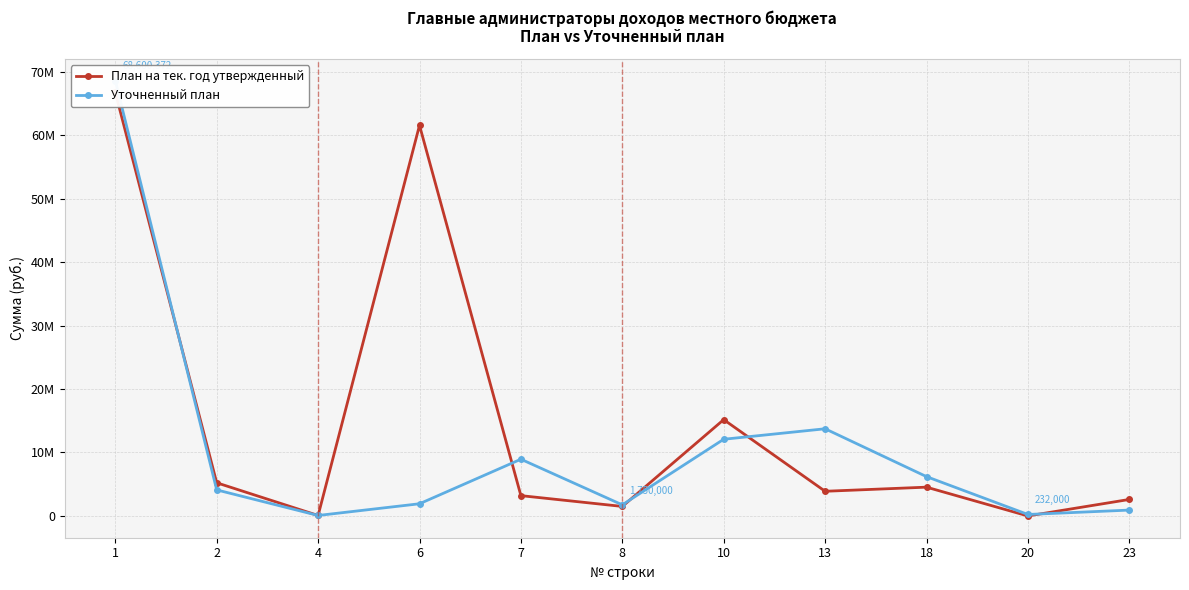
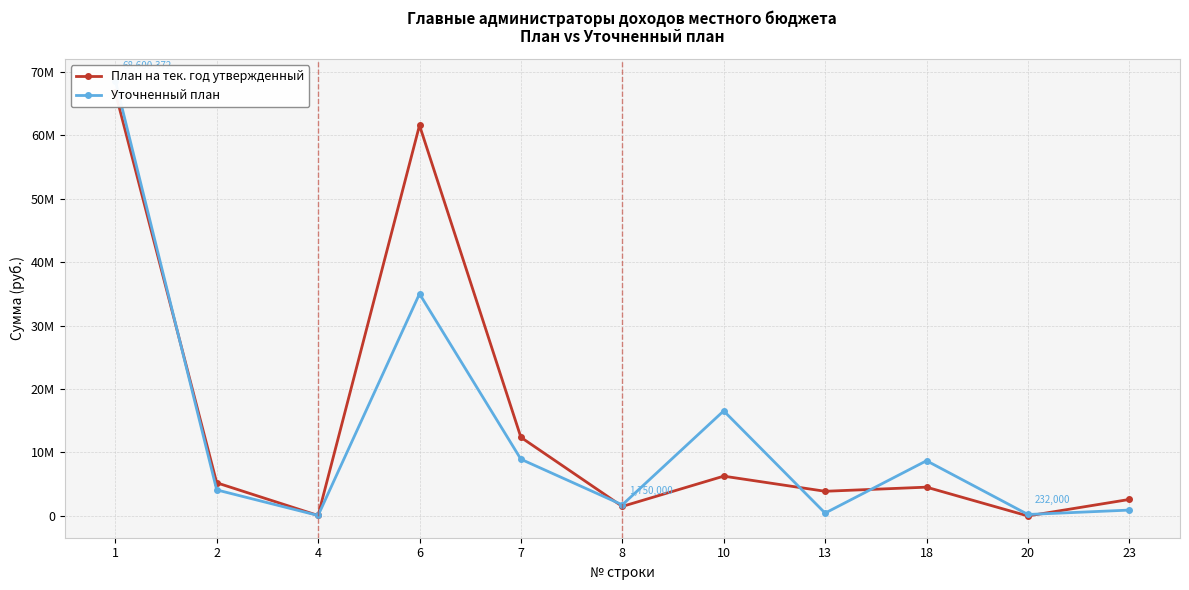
Уточненный план, 6: 2000000 -> 35000000
План на тек. год утвержденный, 7: 3000000 -> 12000000
План на тек. год утвержденный, 10: 15000000 -> 6000000
Уточненный план, 10: 12000000 -> 17000000
Уточненный план, 13: 14000000 -> 0
Уточненный план, 18: 6000000 -> 9000000
